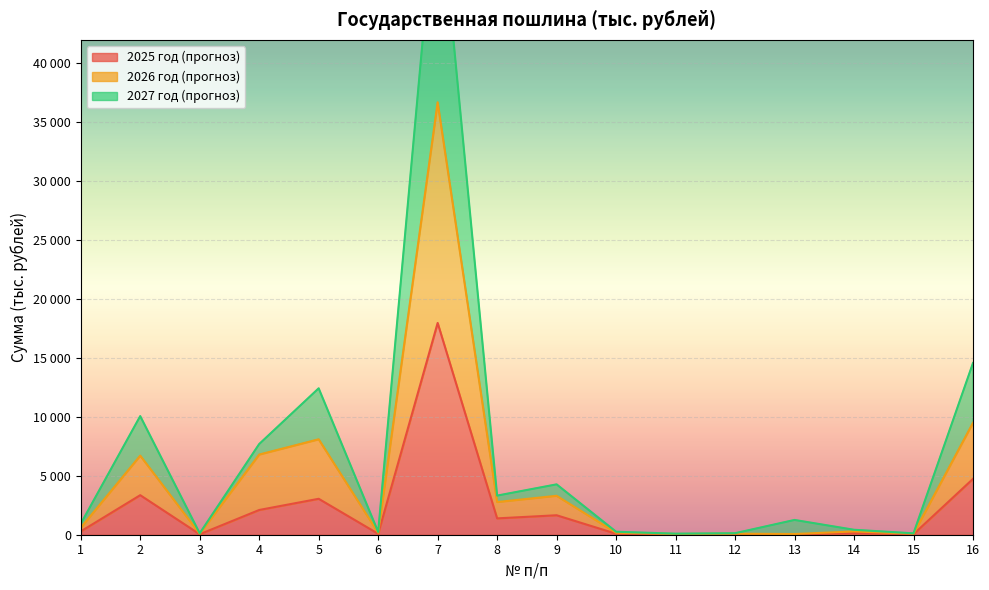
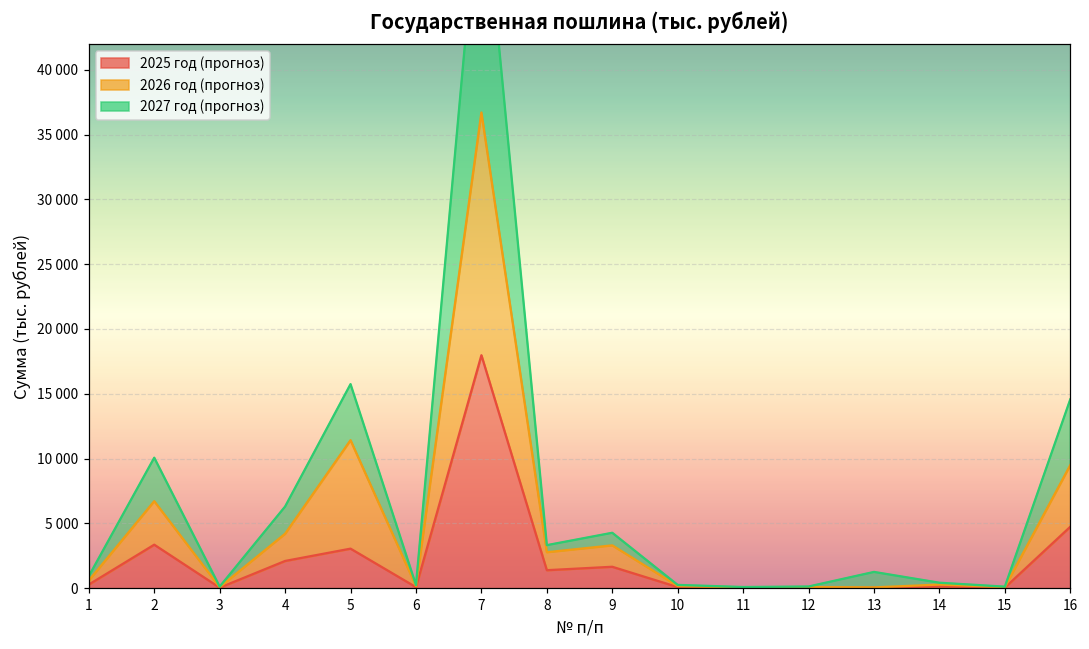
2026 год (прогноз), 4: 4700 -> 2100
2027 год (прогноз), 4: 900 -> 2100
2026 год (прогноз), 5: 5100 -> 8400
